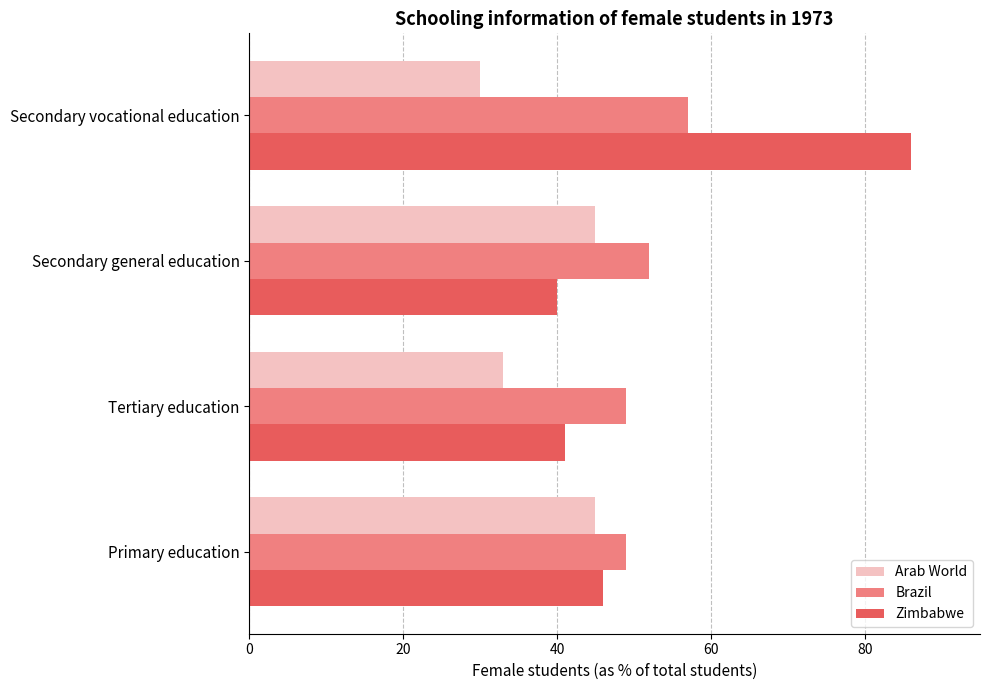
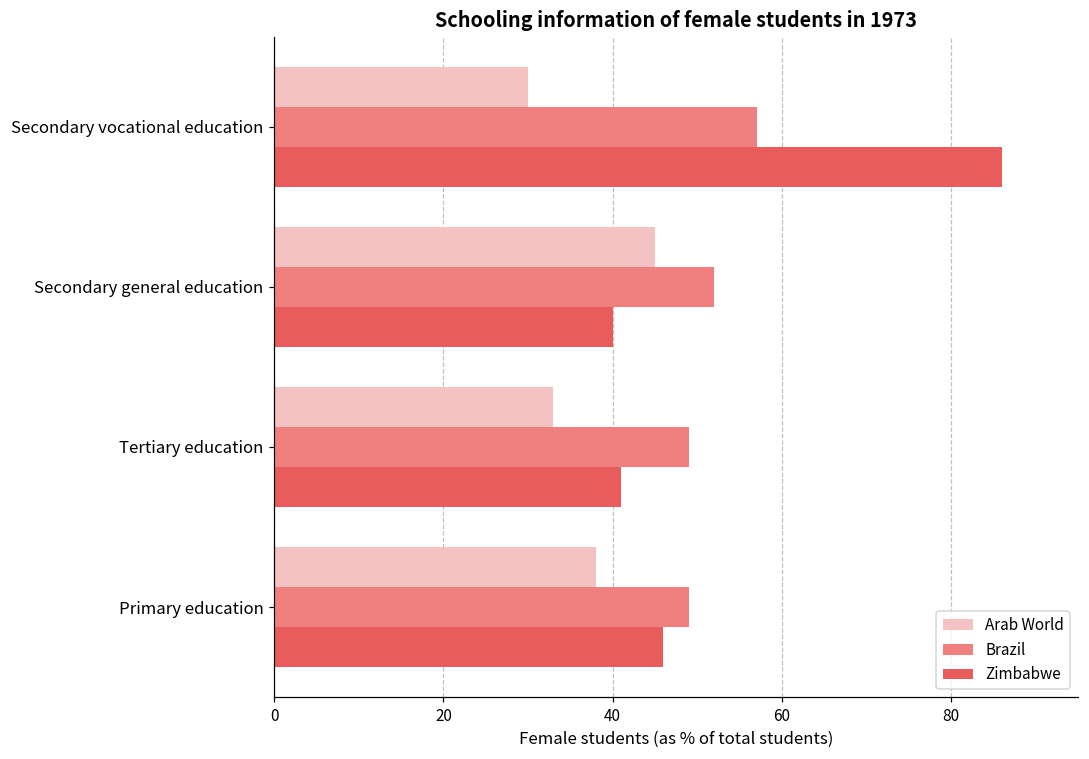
Arab World, Primary education: 45 -> 38
